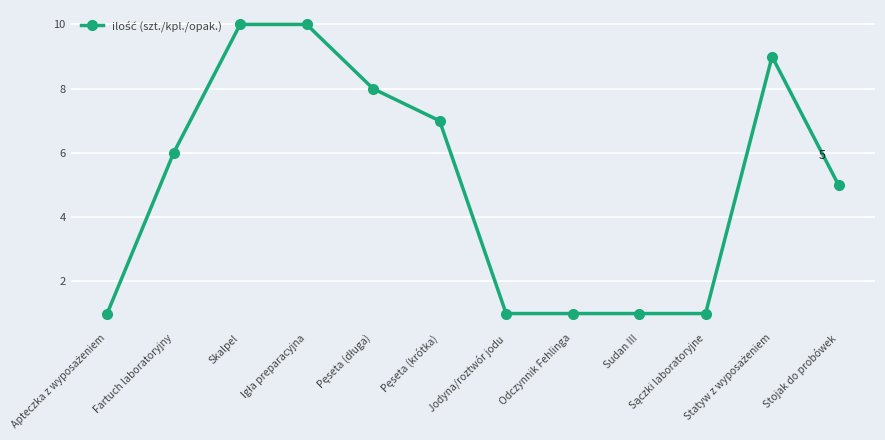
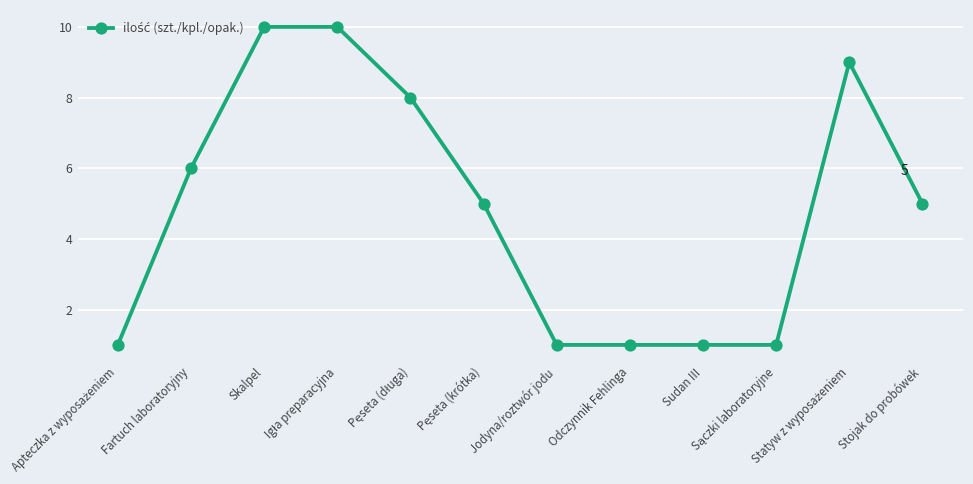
Pęseta (krótka): 7 -> 5
